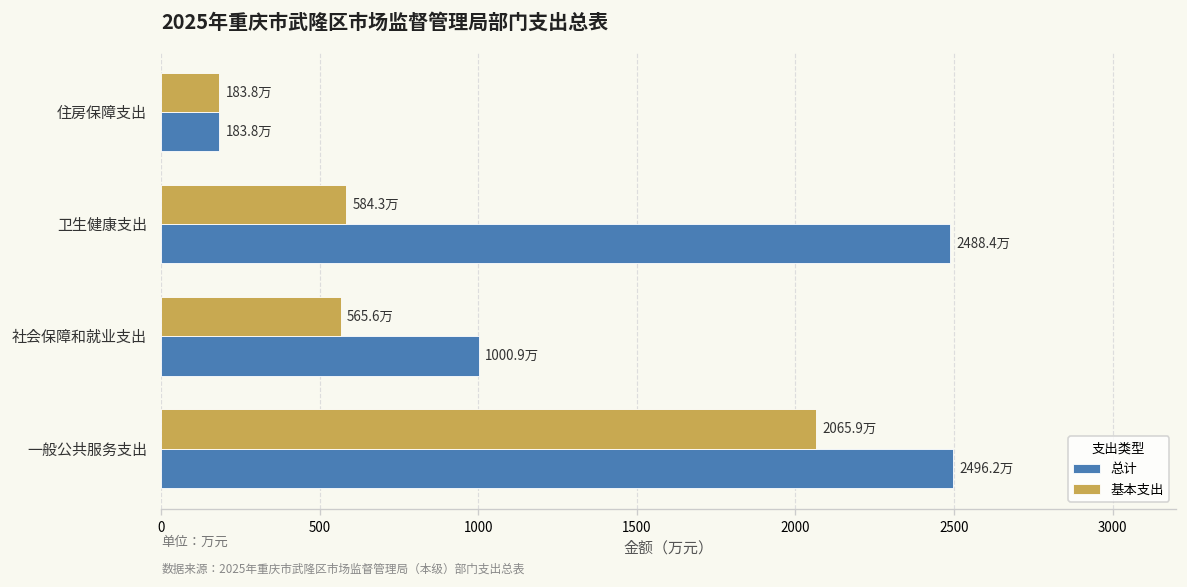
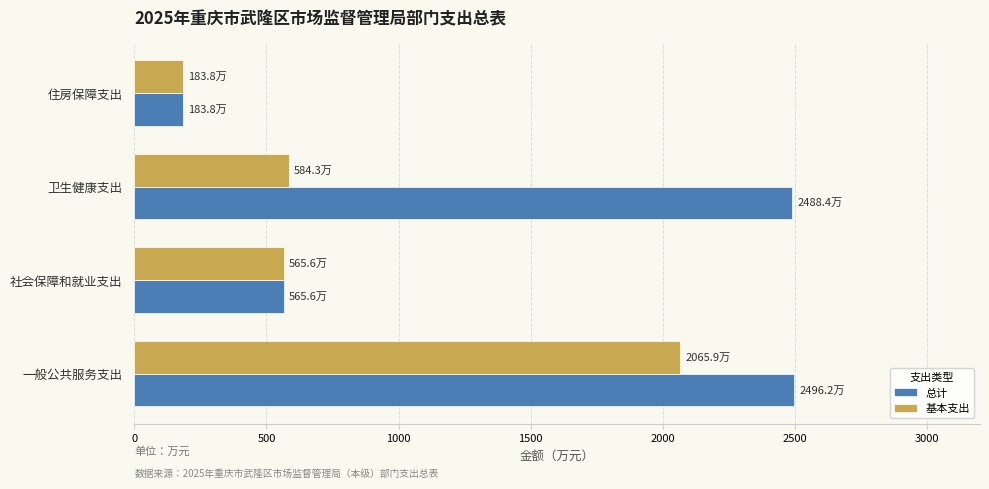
总计, 社会保障和就业支出: 1000.9万 -> 565.6万
